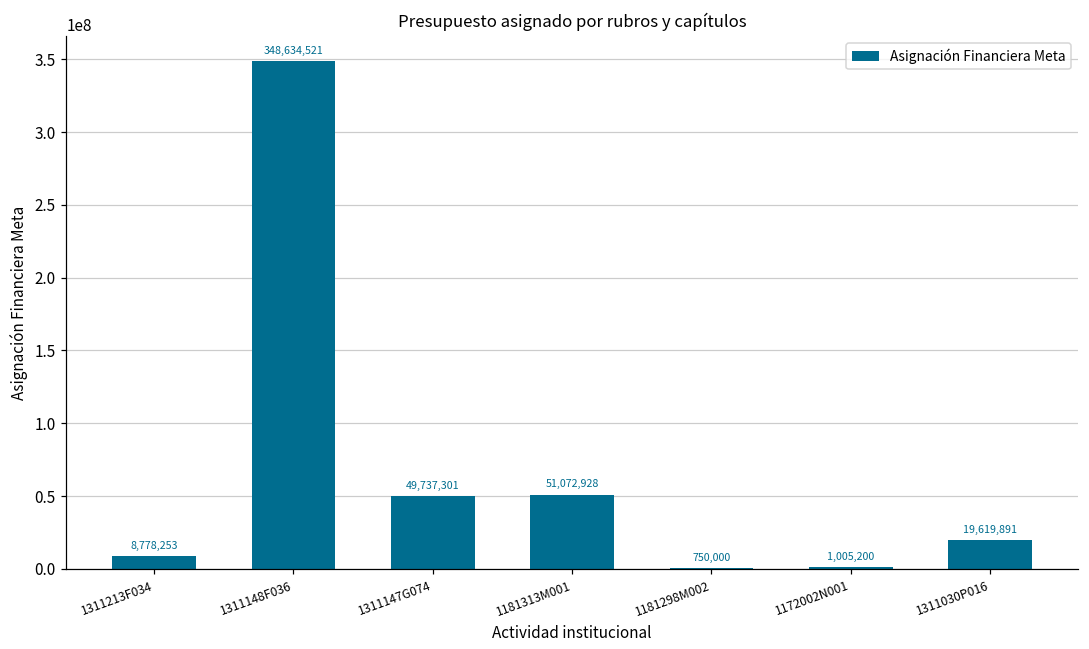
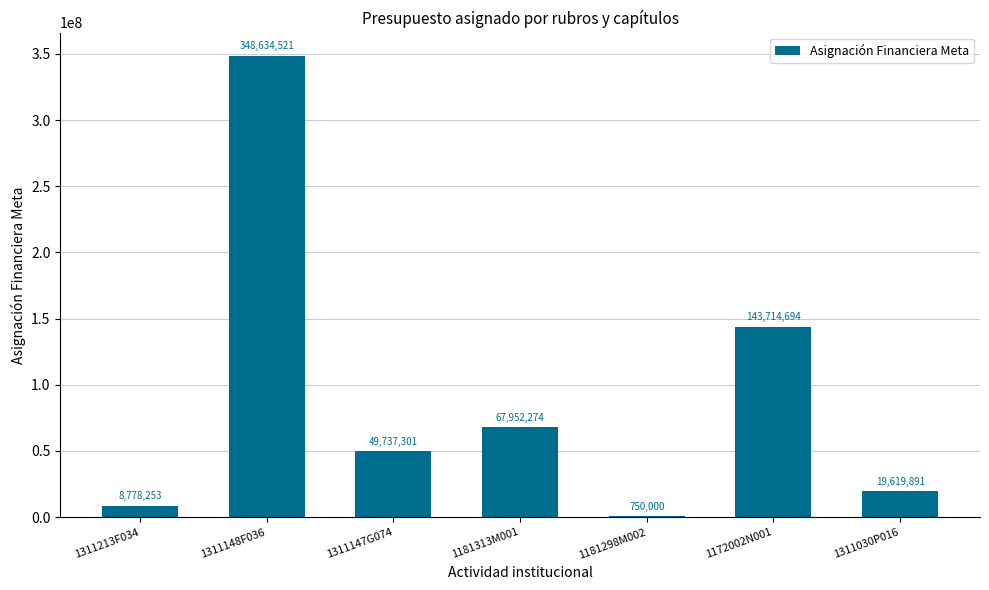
1181313M001: 51,072,928 -> 67,952,274
1172002N001: 1,005,200 -> 143,714,694
